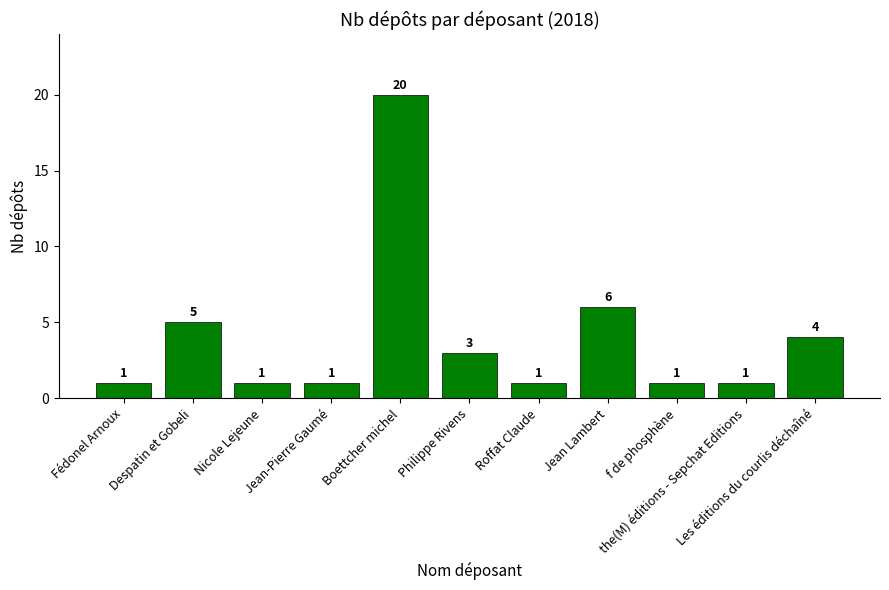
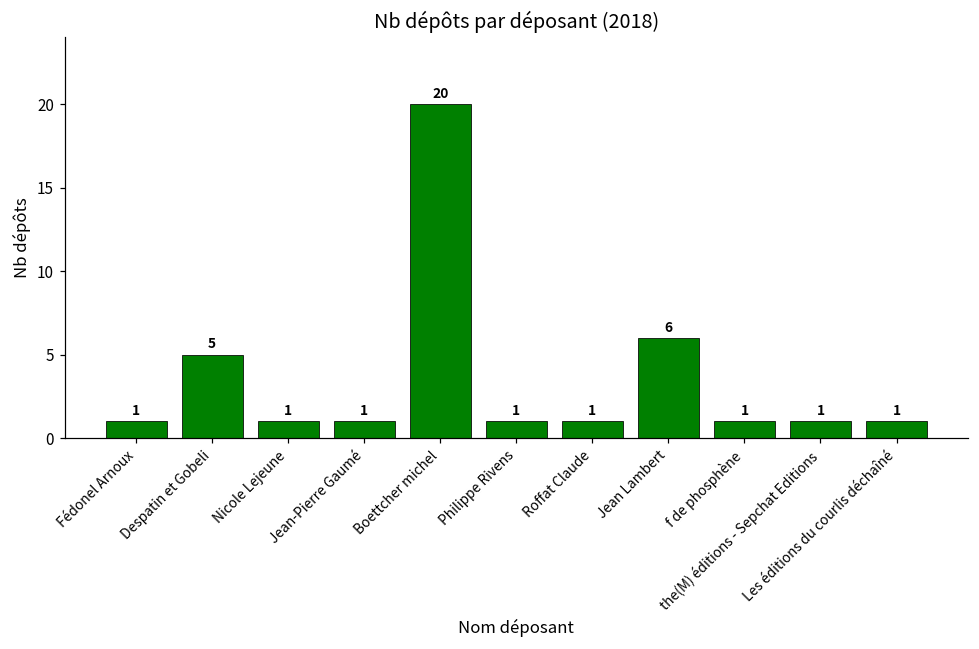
Philippe Rivens: 3 -> 1
Les éditions du courlis déchaîné: 4 -> 1
